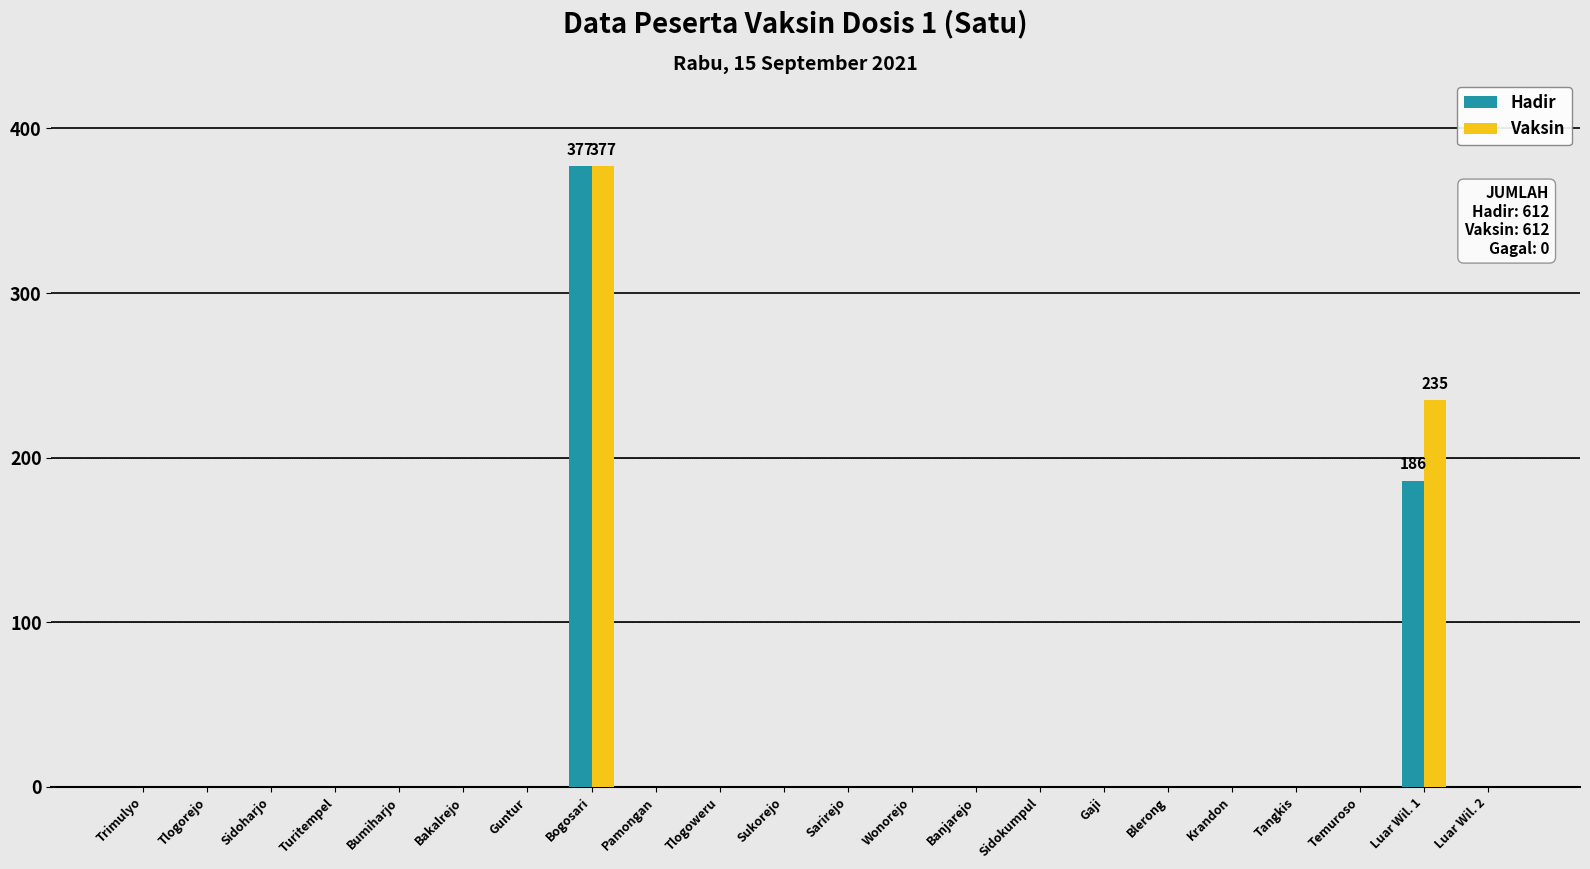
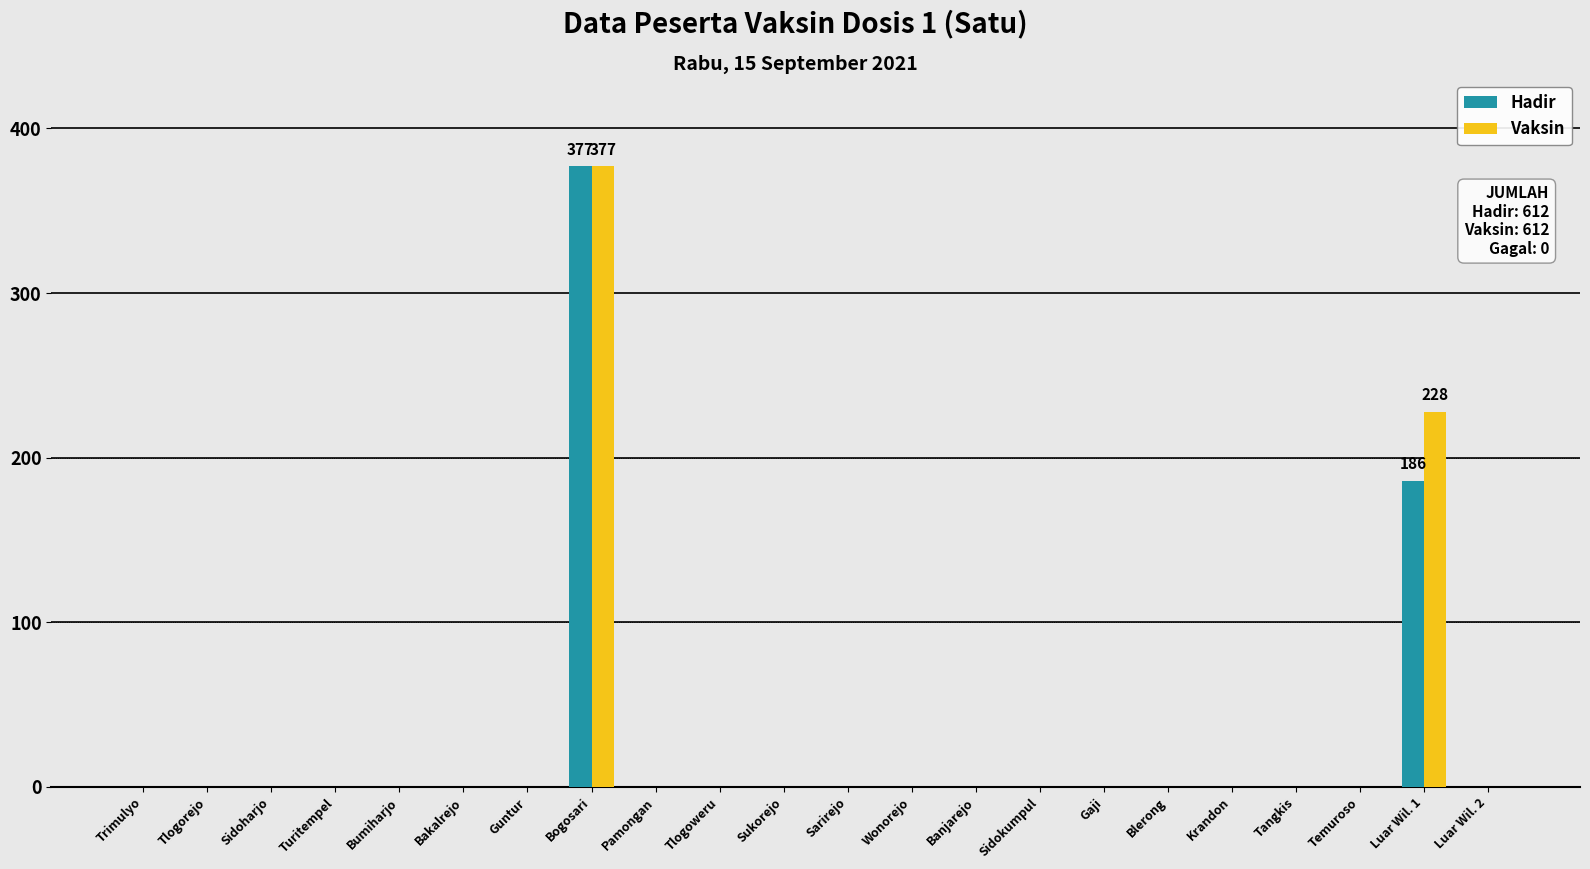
Vaksin, Luar Wil. 1: 235 -> 228
